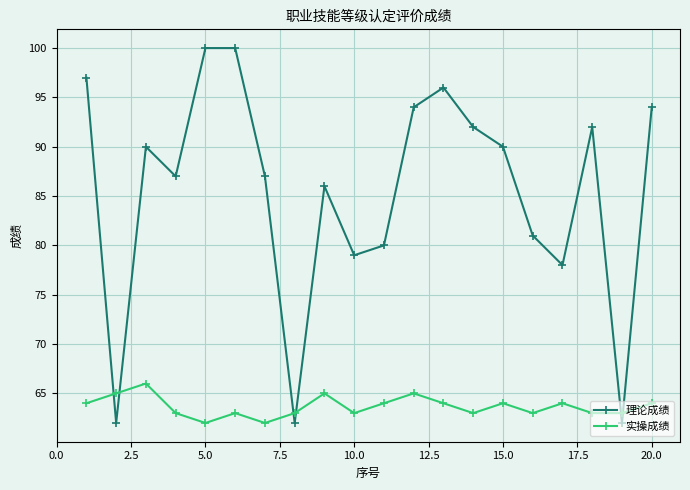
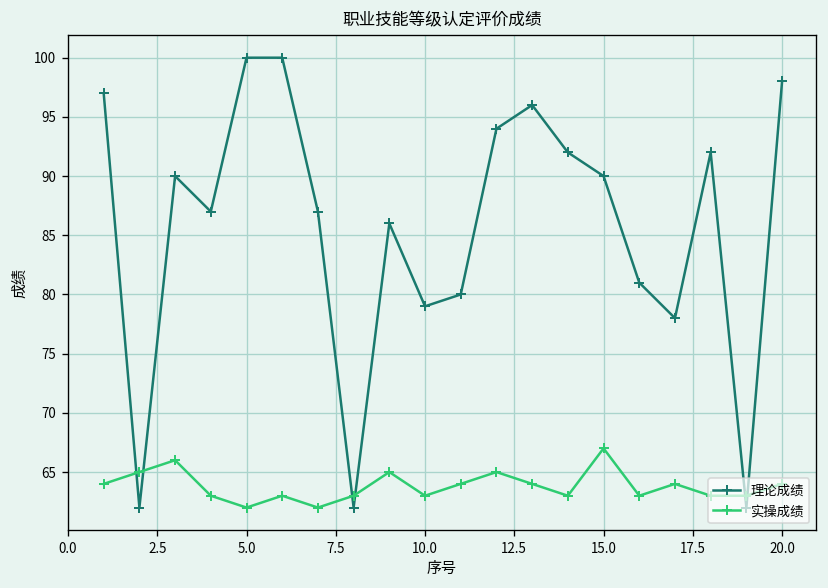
实操成绩, 15.0: 64 -> 67
理论成绩, 20.0: 94 -> 98
